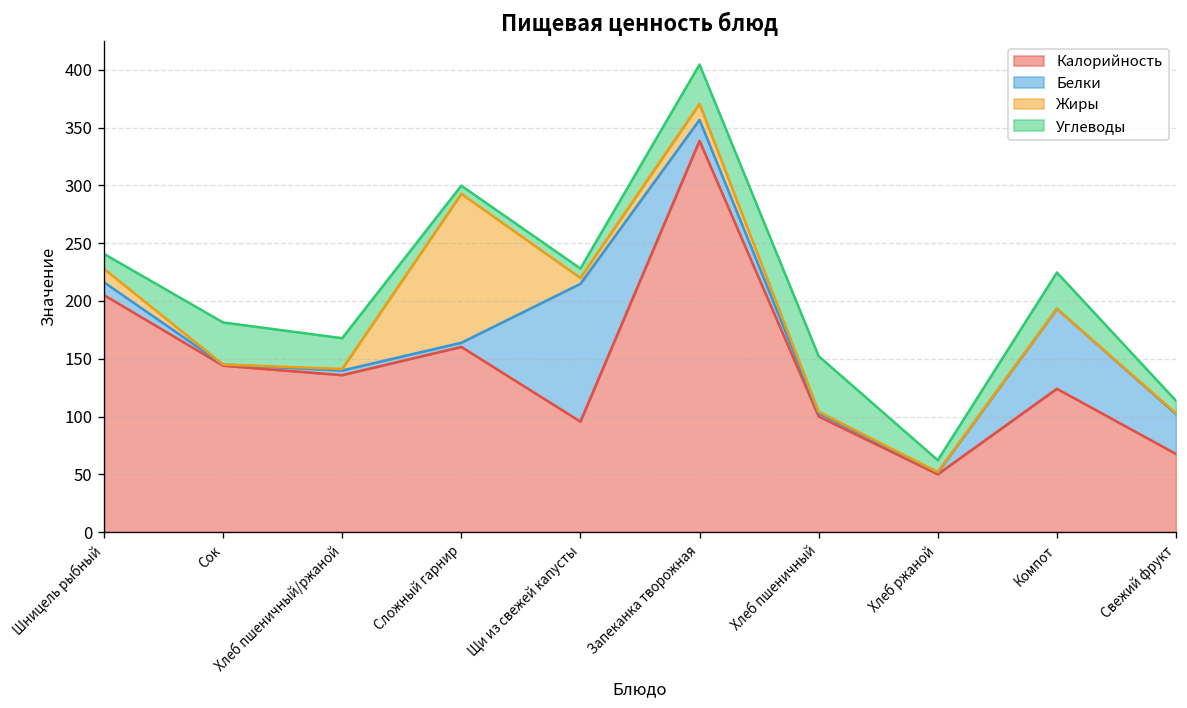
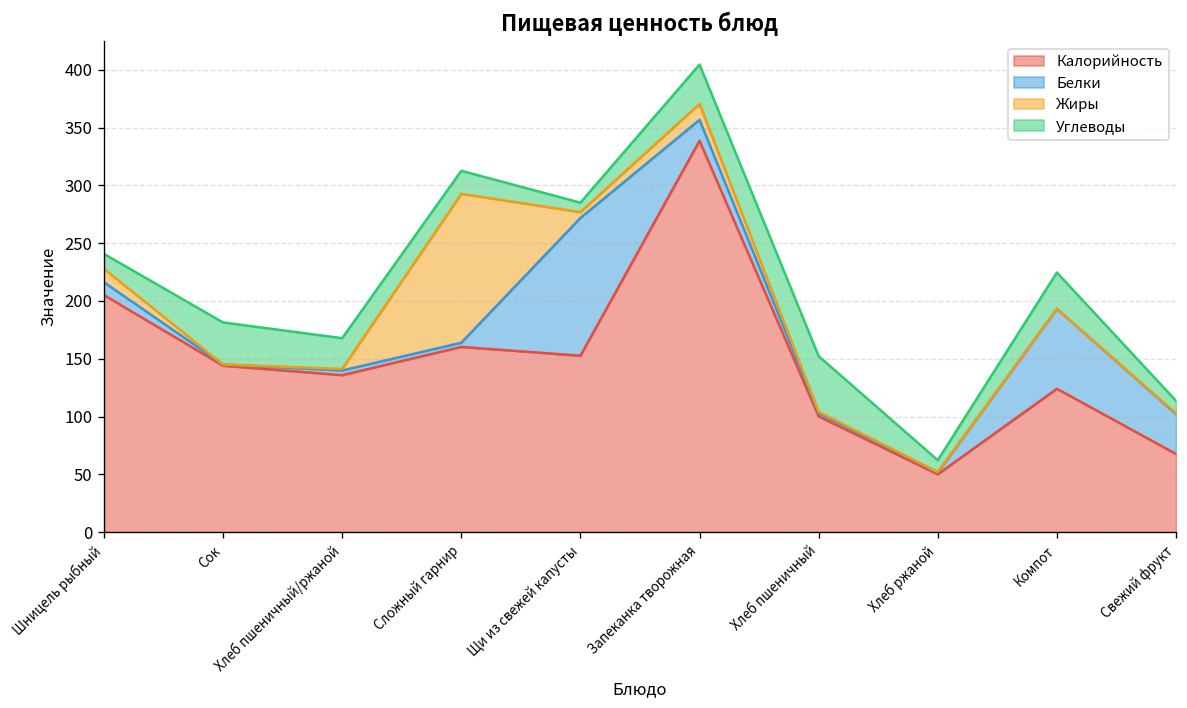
Углеводы, Сложный гарнир: 10 -> 20
Калорийность, Щи из свежей капусты: 100 -> 150
